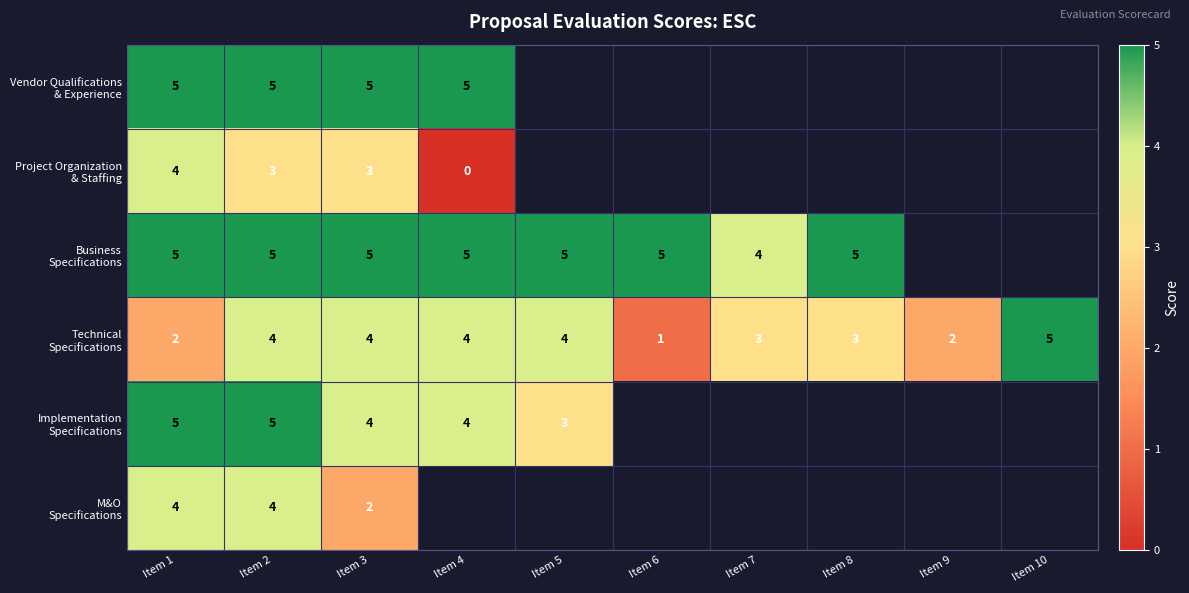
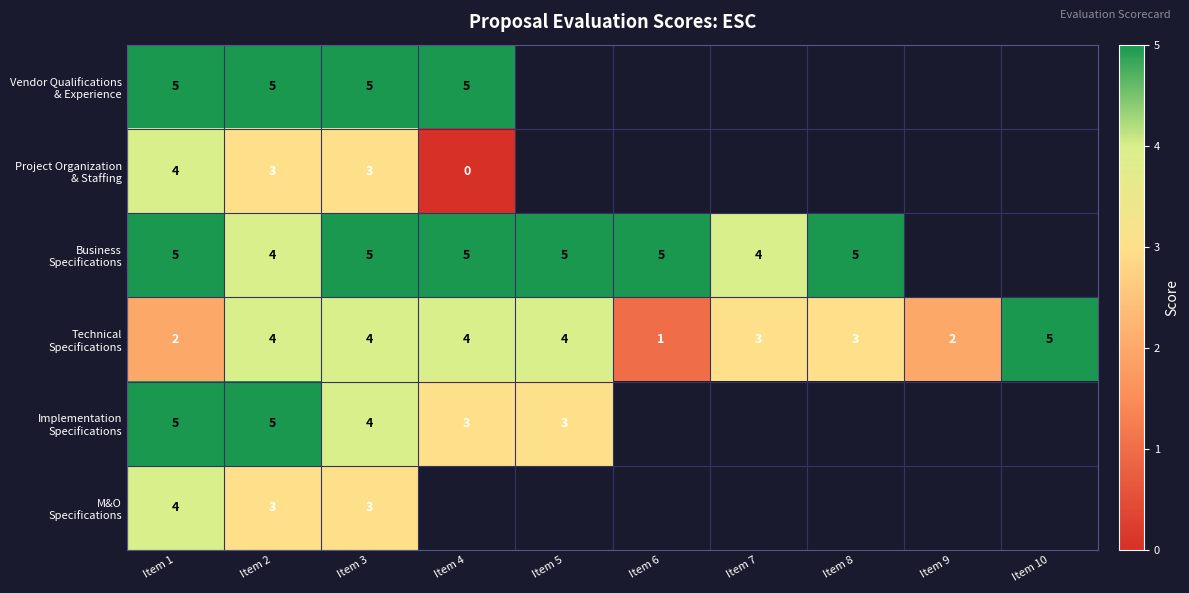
Business Specifications, Item 2: 5 -> 4
Implementation Specifications, Item 4: 4 -> 3
M&O Specifications, Item 2: 4 -> 3
M&O Specifications, Item 3: 2 -> 3
